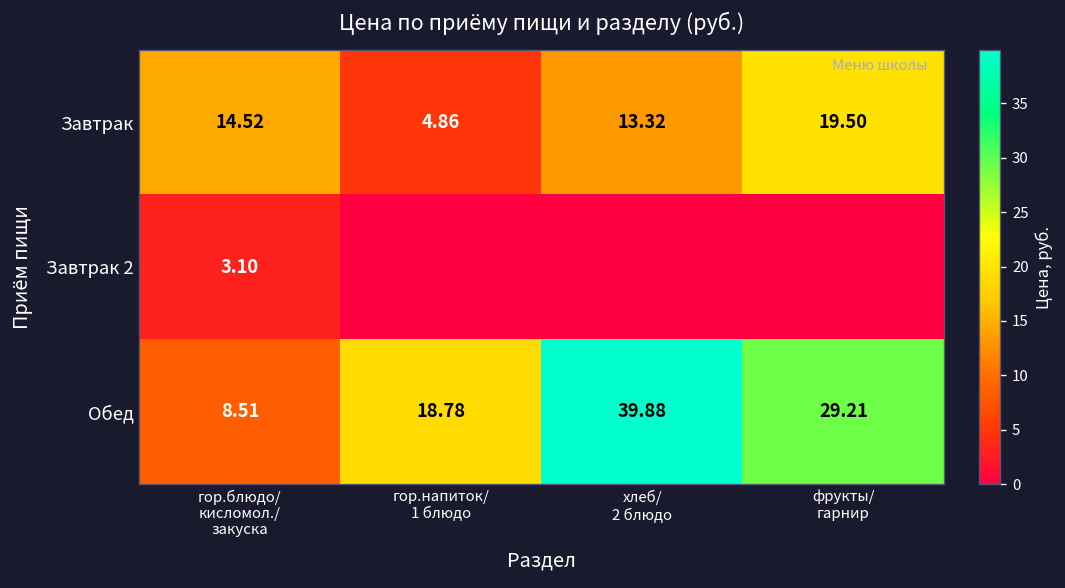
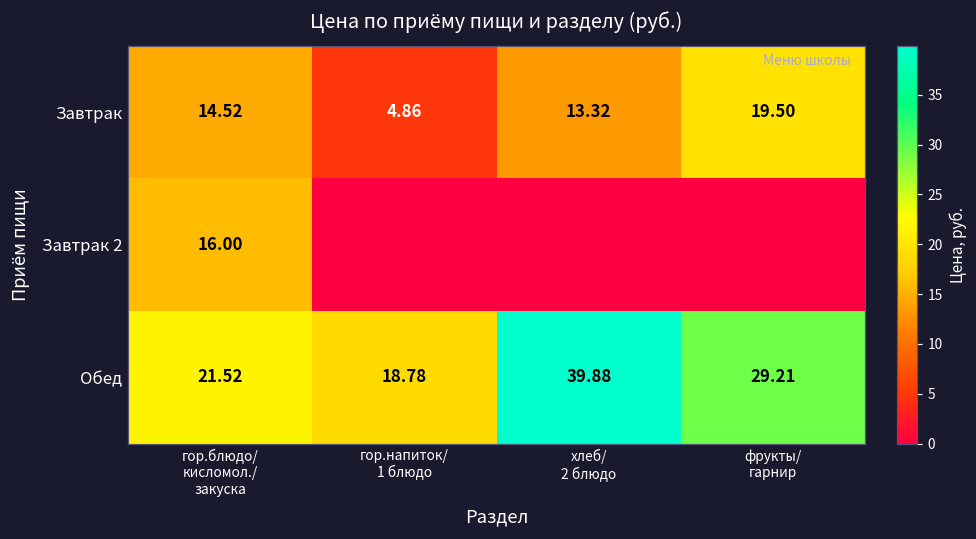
Завтрак 2, гор.блюдо/ кисломол./ закуска: 3.10 -> 16.00
Обед, гор.блюдо/ кисломол./ закуска: 8.51 -> 21.52
